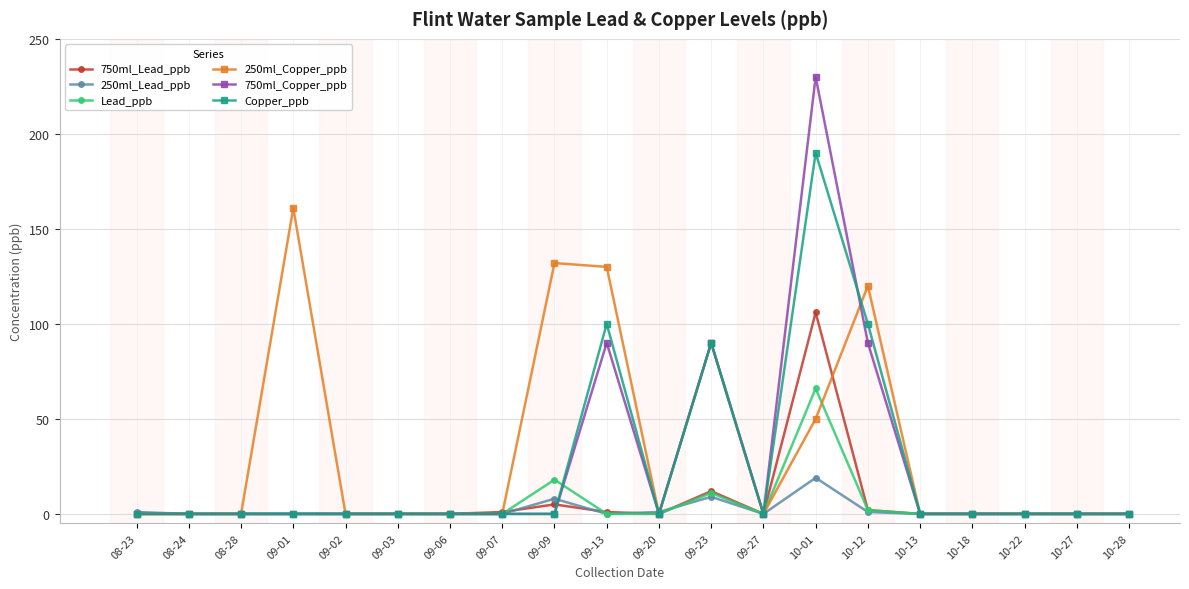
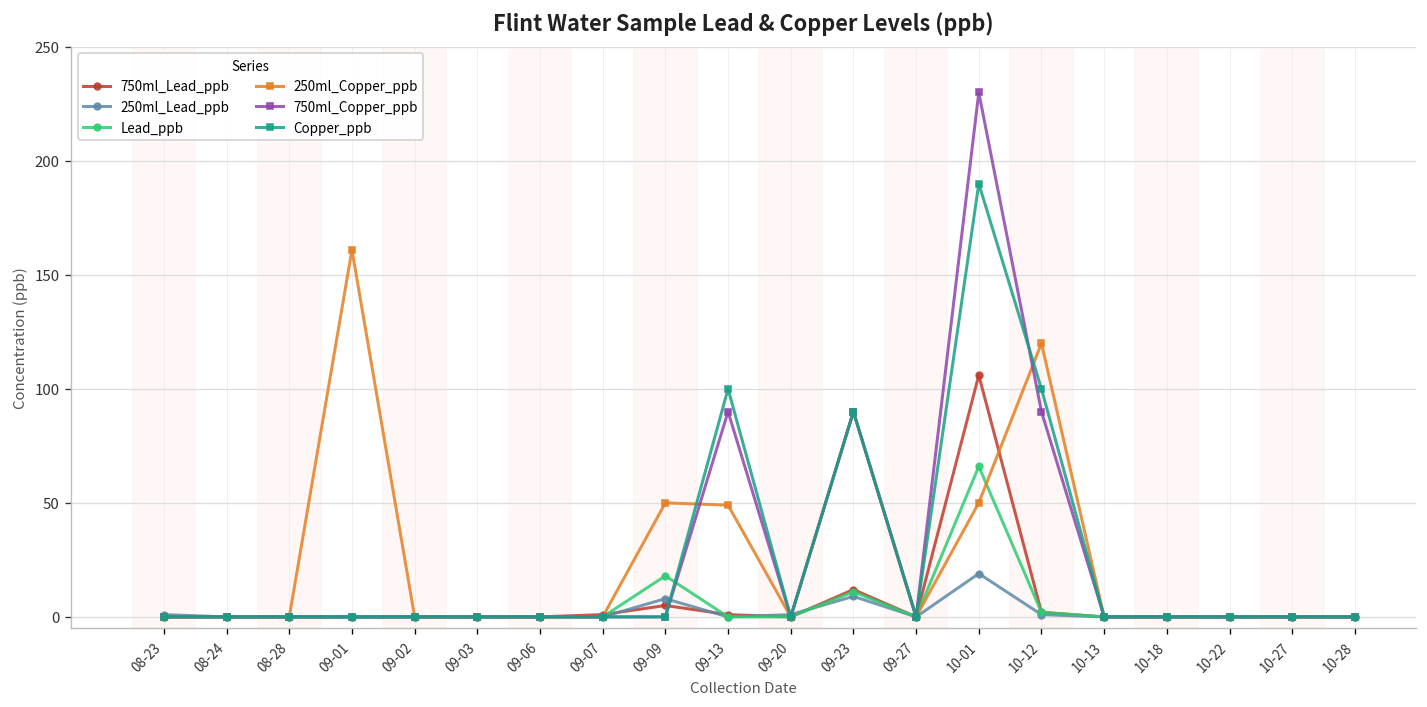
250ml_Copper_ppb, 09-09: 132 -> 50
250ml_Copper_ppb, 09-13: 130 -> 49
